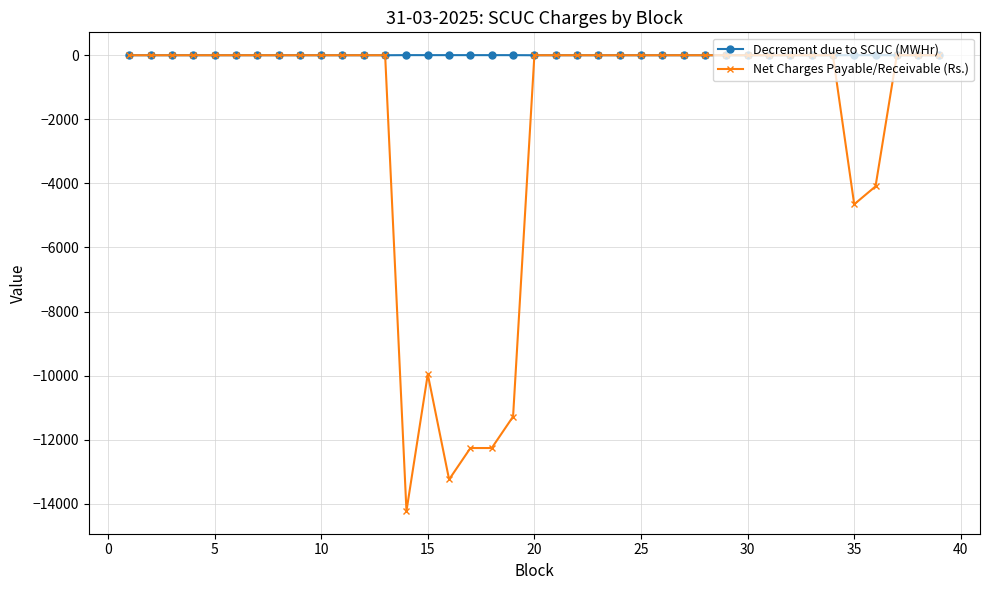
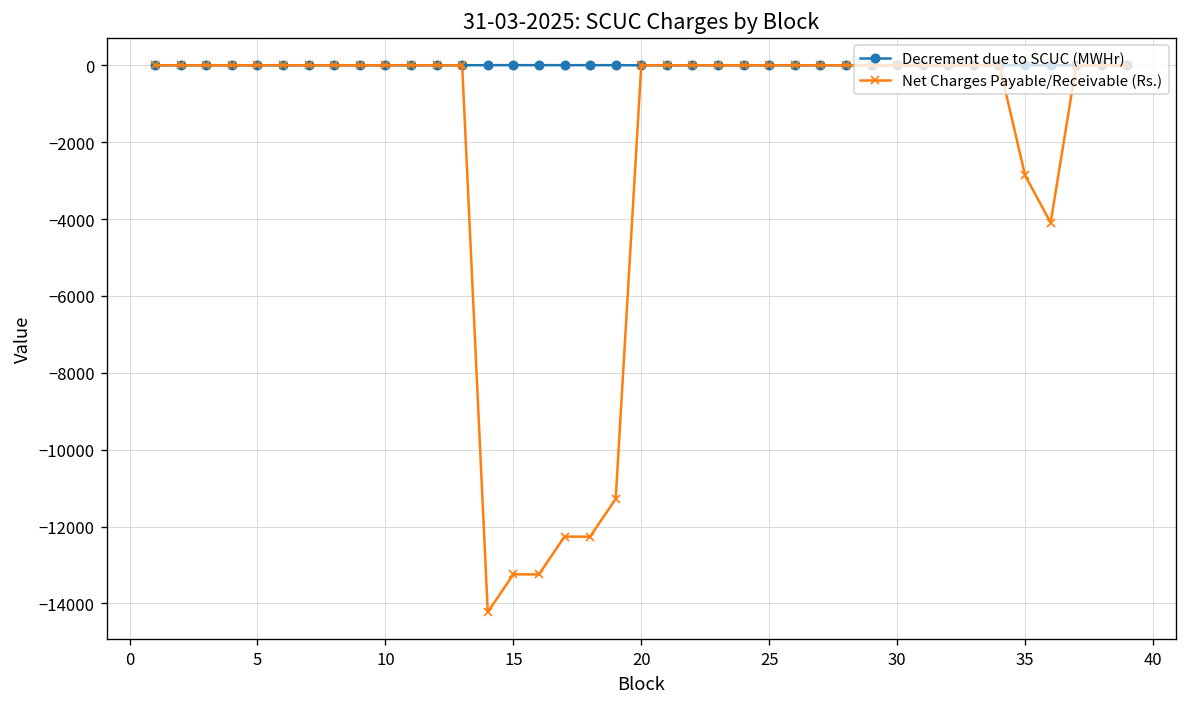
Net Charges Payable/Receivable (Rs.), 15: -10000 -> -13200
Net Charges Payable/Receivable (Rs.), 35: -4700 -> -2900
